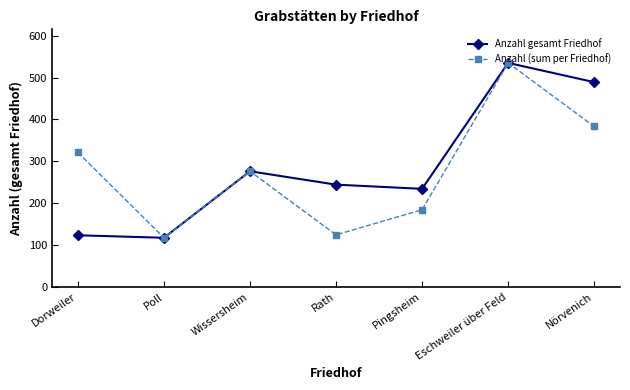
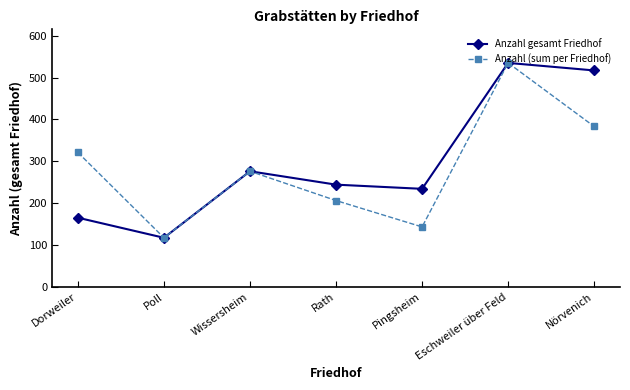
Anzahl gesamt Friedhof, Dorweiler: 120 -> 170
Anzahl (sum per Friedhof), Rath: 120 -> 210
Anzahl (sum per Friedhof), Pingsheim: 180 -> 140
Anzahl gesamt Friedhof, Nörvenich: 490 -> 520
